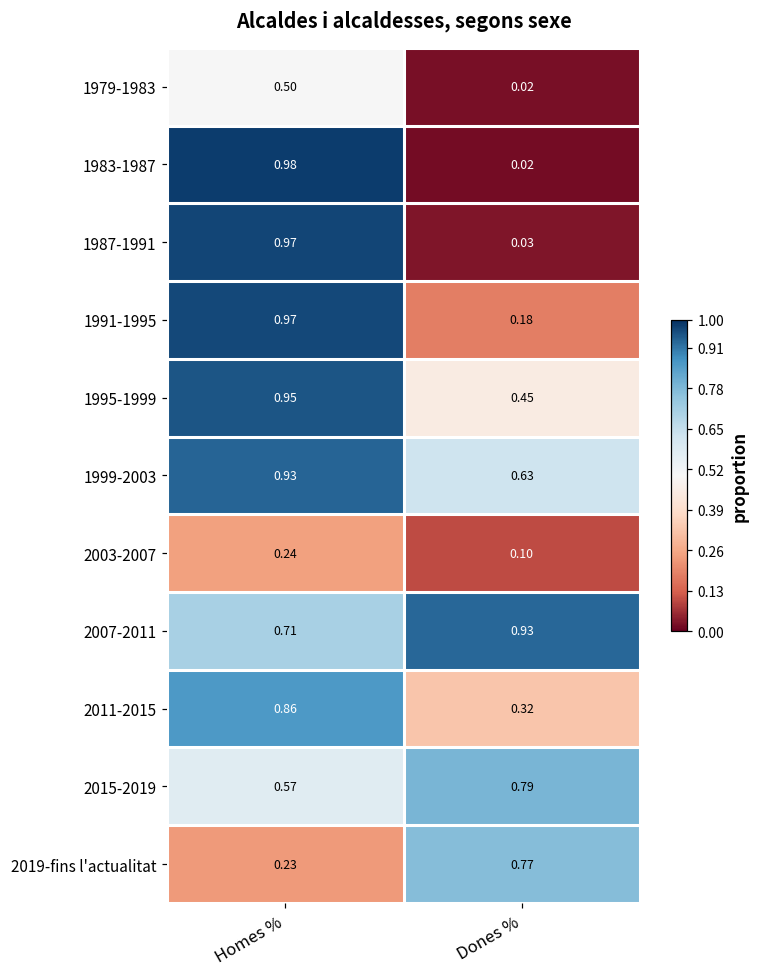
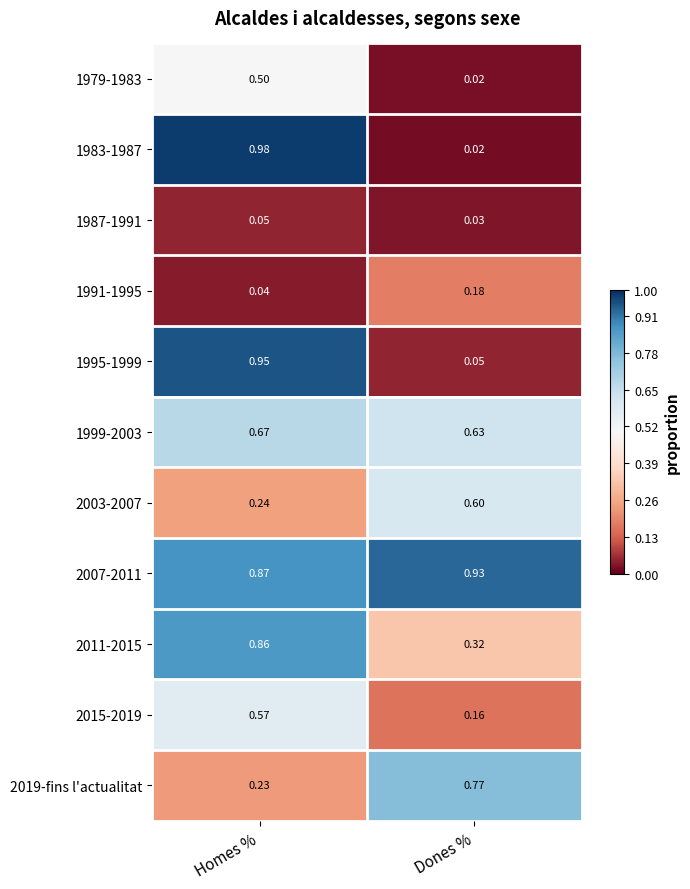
1987-1991, Homes %: 0.97 -> 0.05
1991-1995, Homes %: 0.97 -> 0.04
1995-1999, Dones %: 0.45 -> 0.05
1999-2003, Homes %: 0.93 -> 0.67
2003-2007, Dones %: 0.10 -> 0.60
2007-2011, Homes %: 0.71 -> 0.87
2015-2019, Dones %: 0.79 -> 0.16
